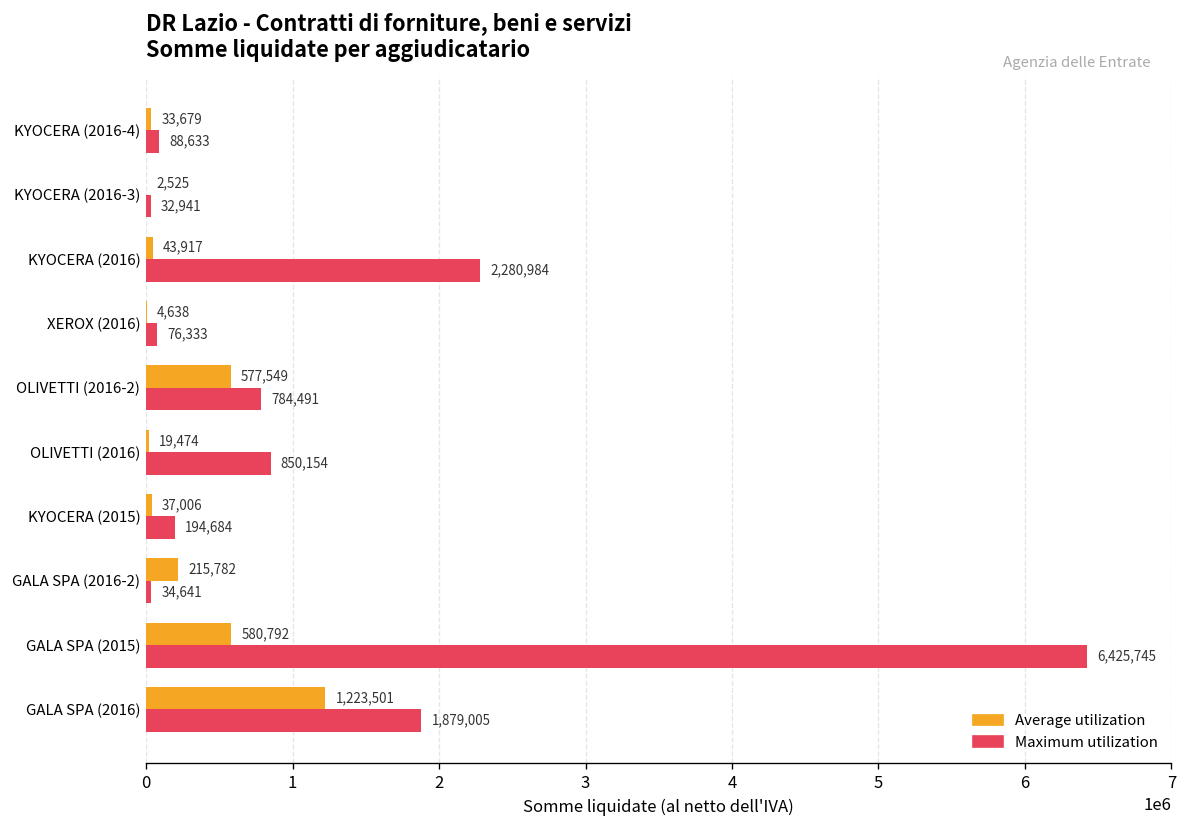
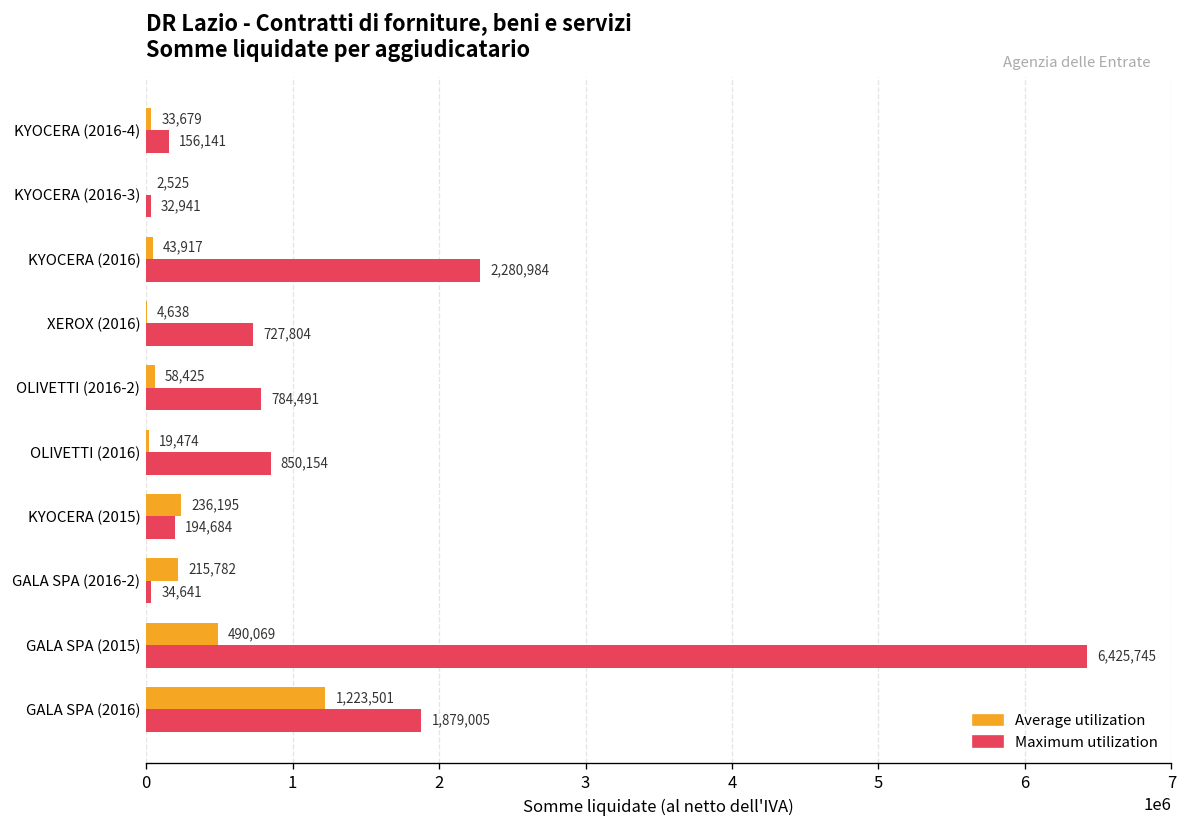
Maximum utilization, KYOCERA (2016-4): 88,633 -> 156,141
Maximum utilization, XEROX (2016): 76,333 -> 727,804
Average utilization, OLIVETTI (2016-2): 577,549 -> 58,425
Average utilization, KYOCERA (2015): 37,006 -> 236,195
Average utilization, GALA SPA (2015): 580,792 -> 490,069
